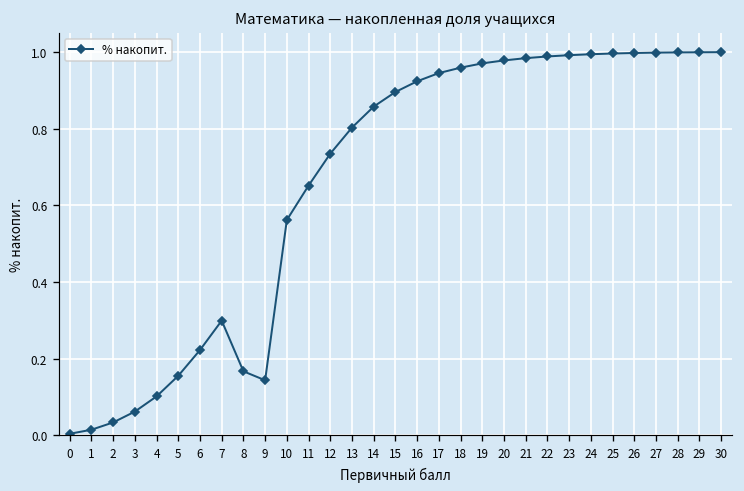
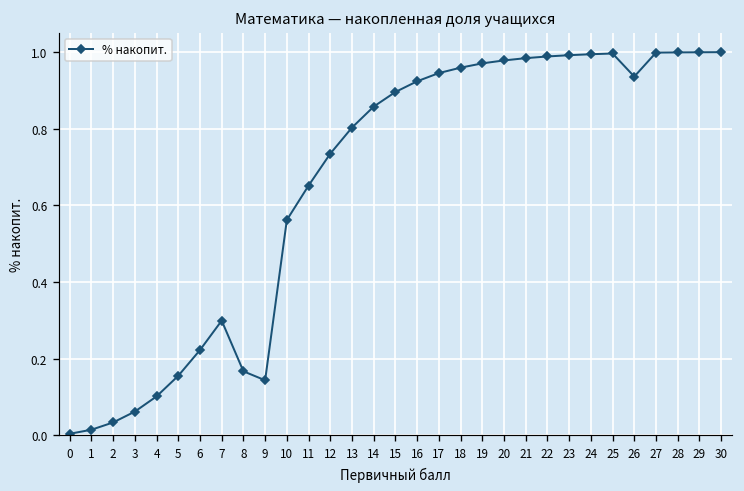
26: 1.00 -> 0.94
